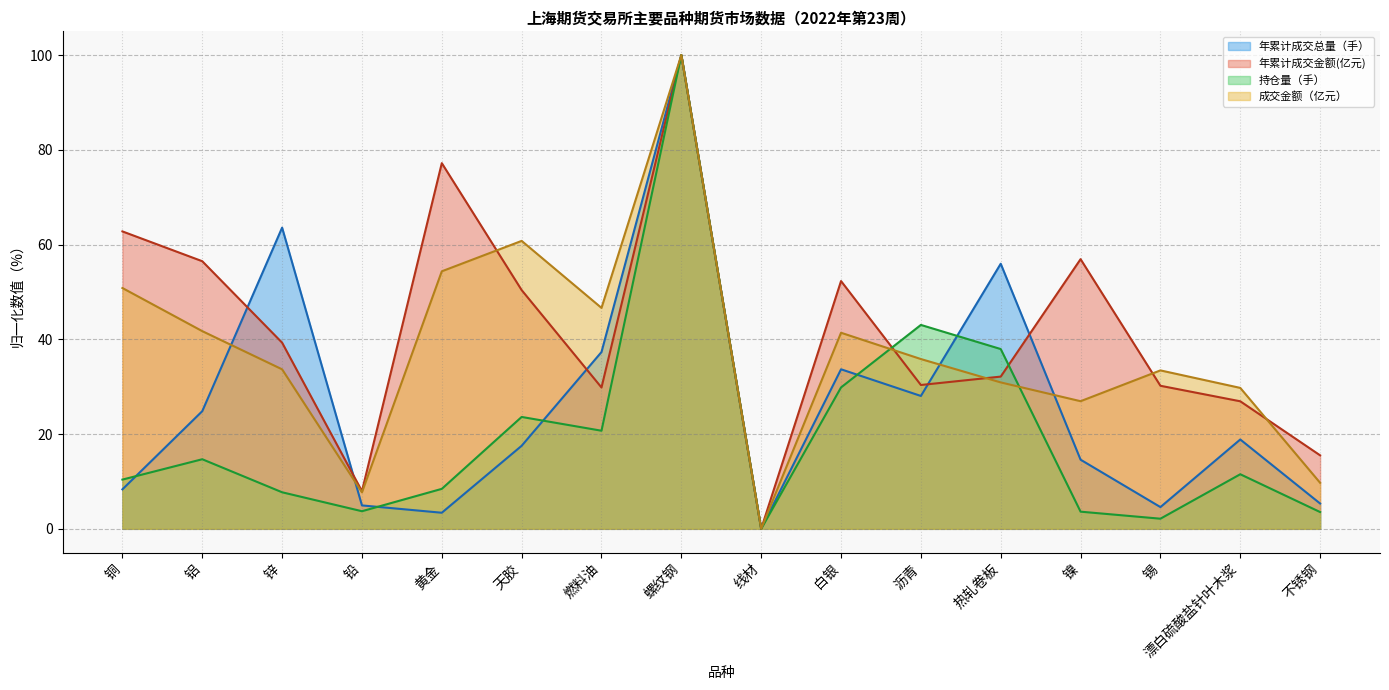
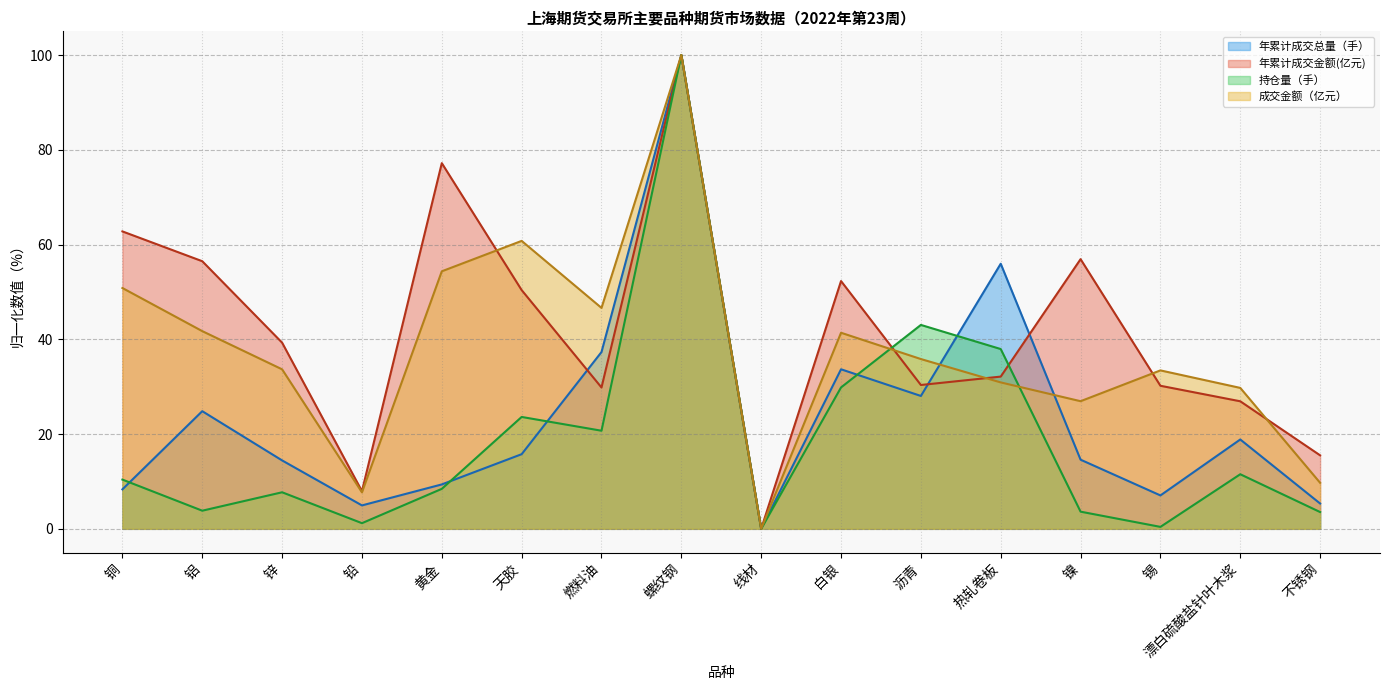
持仓量（手）, 铝: 15 -> 4
年累计成交总量（手）, 锌: 64 -> 14
持仓量（手）, 铅: 4 -> 1
年累计成交总量（手）, 黄金: 3 -> 9
年累计成交总量（手）, 天胶: 18 -> 16
年累计成交总量（手）, 锡: 5 -> 7
持仓量（手）, 锡: 2 -> 0
